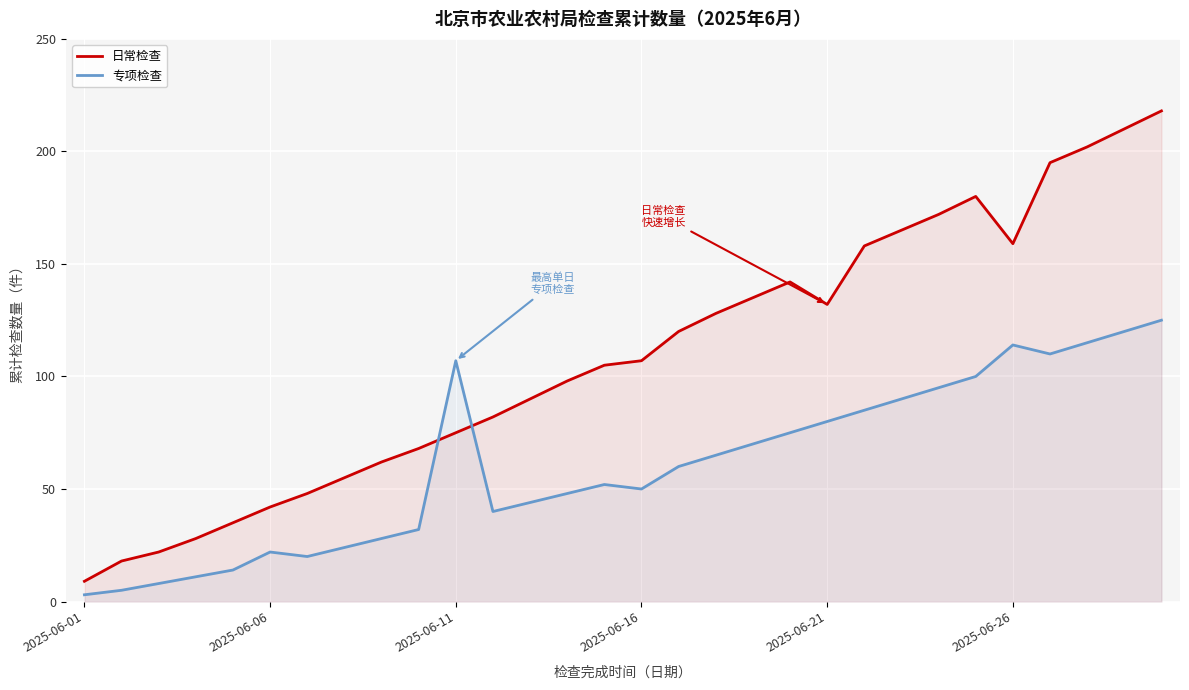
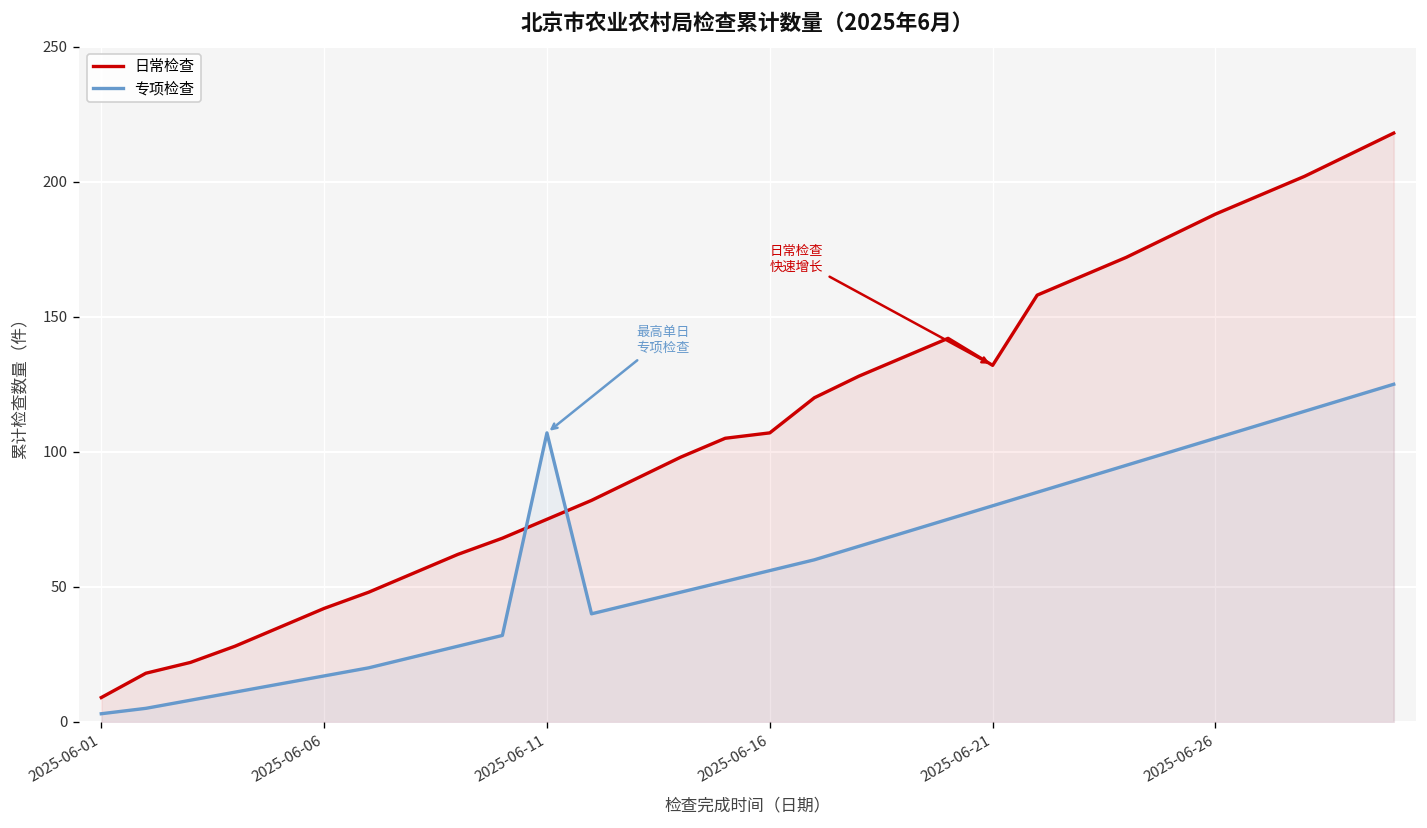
专项检查, 2025-06-06: 22 -> 17
专项检查, 2025-06-16: 50 -> 56
日常检查, 2025-06-26: 159 -> 188
专项检查, 2025-06-26: 114 -> 105
